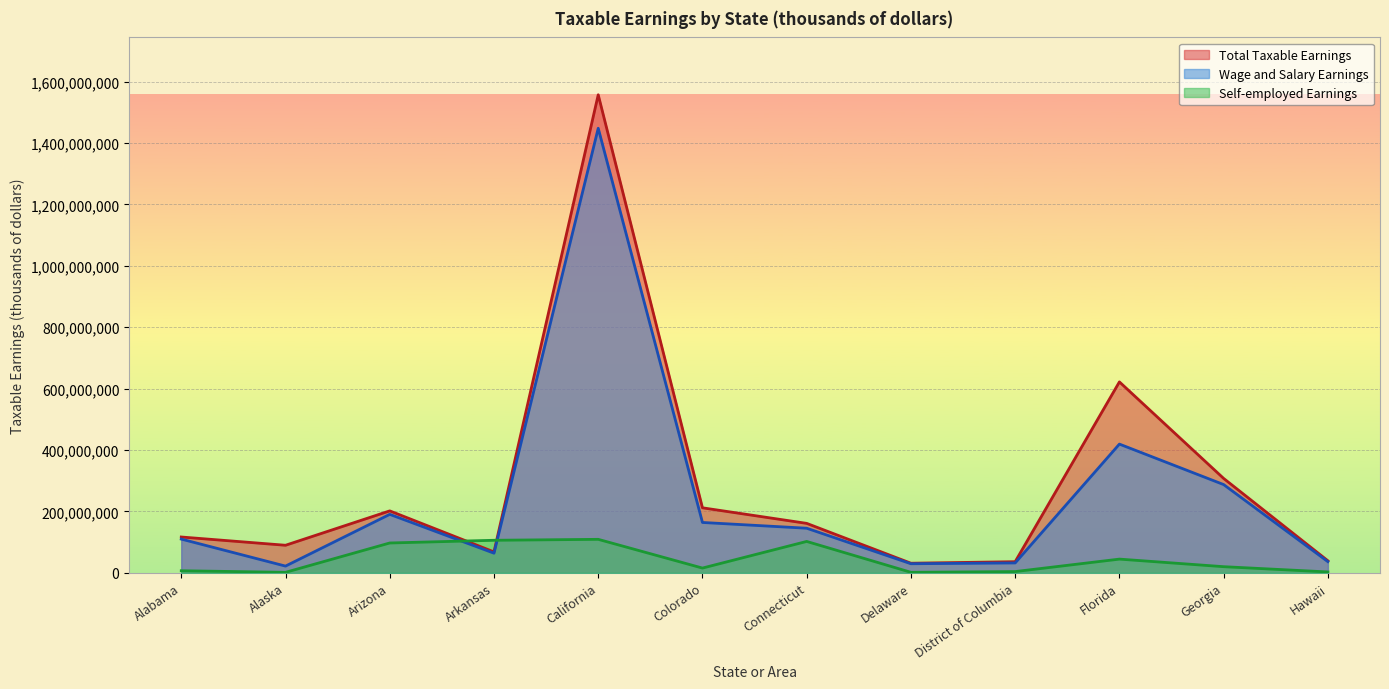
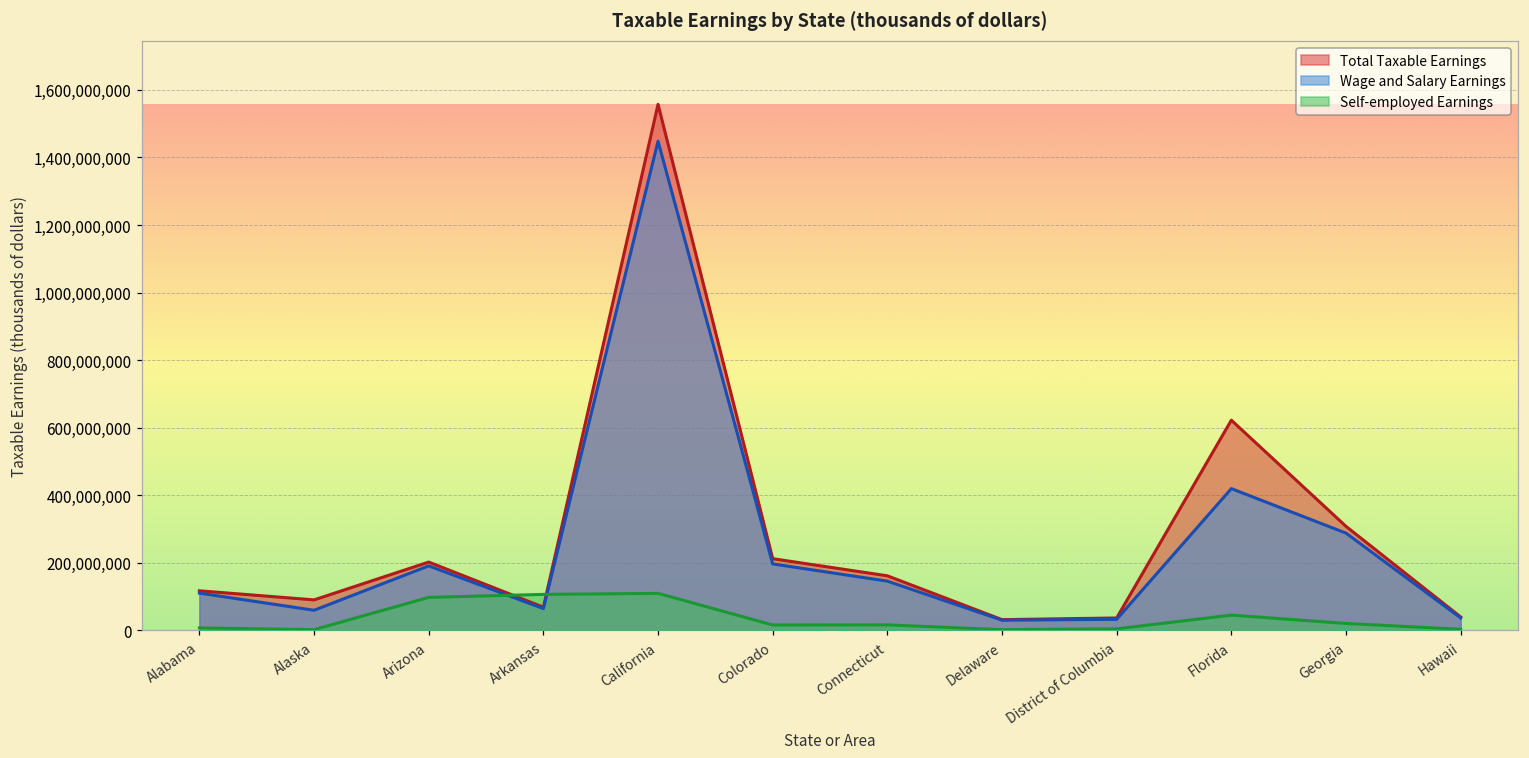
Wage and Salary Earnings, Alaska: 20,000,000 -> 60,000,000
Wage and Salary Earnings, Colorado: 160,000,000 -> 200,000,000
Self-employed Earnings, Connecticut: 100,000,000 -> 20,000,000
